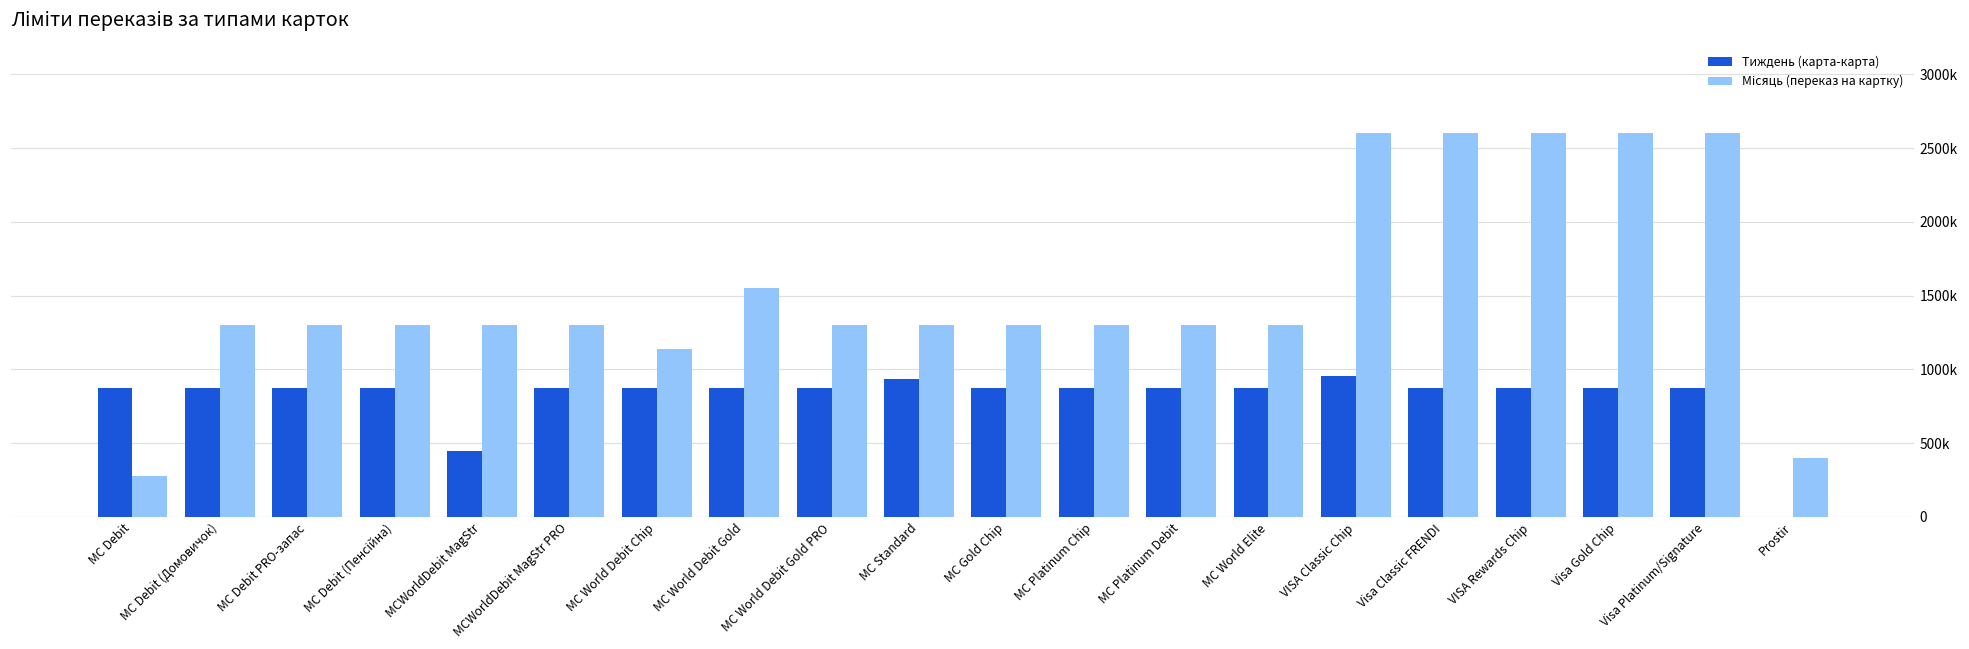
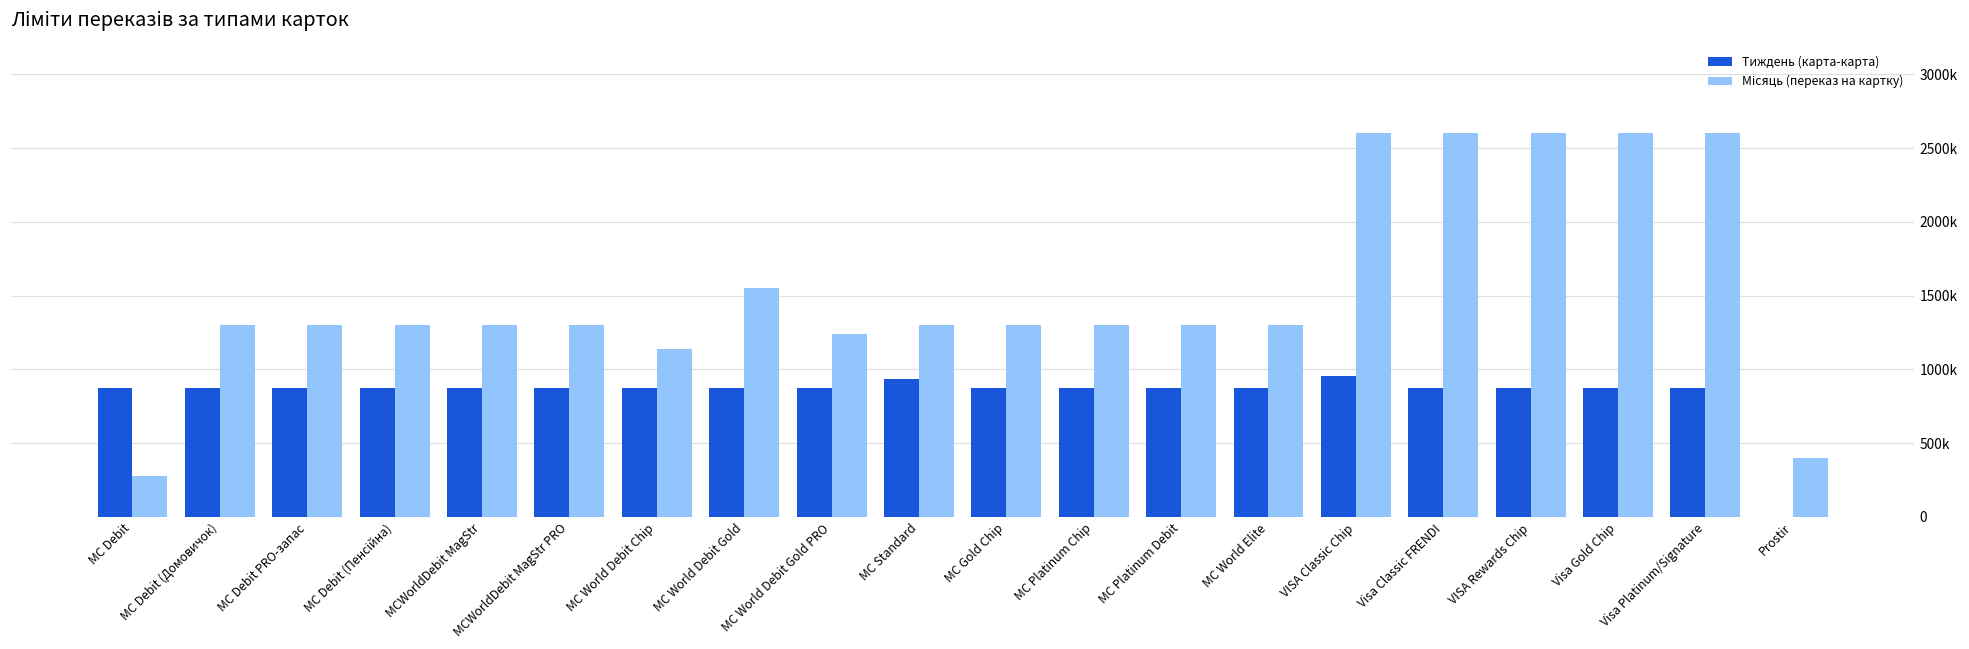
Тиждень (карта-карта), MCWorldDebit MagStr: 450000 -> 870000
Місяць (переказ на картку), MC World Debit Gold PRO: 1300000 -> 1240000
